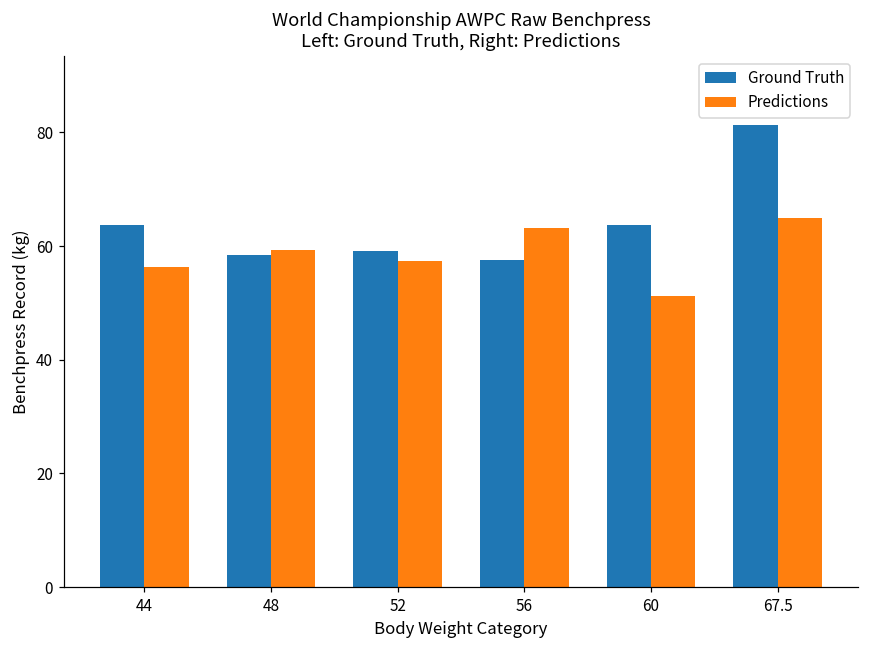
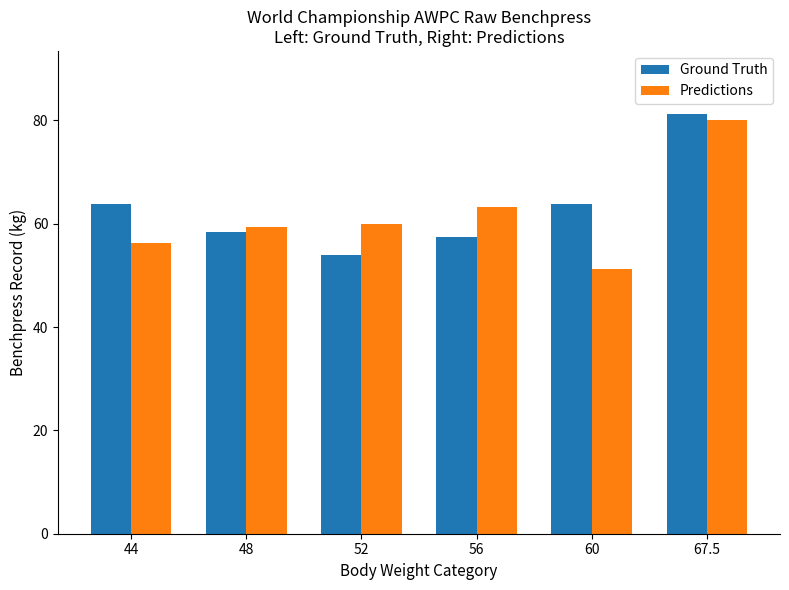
Ground Truth, 52: 59 -> 54
Predictions, 52: 57 -> 60
Predictions, 67.5: 65 -> 80
